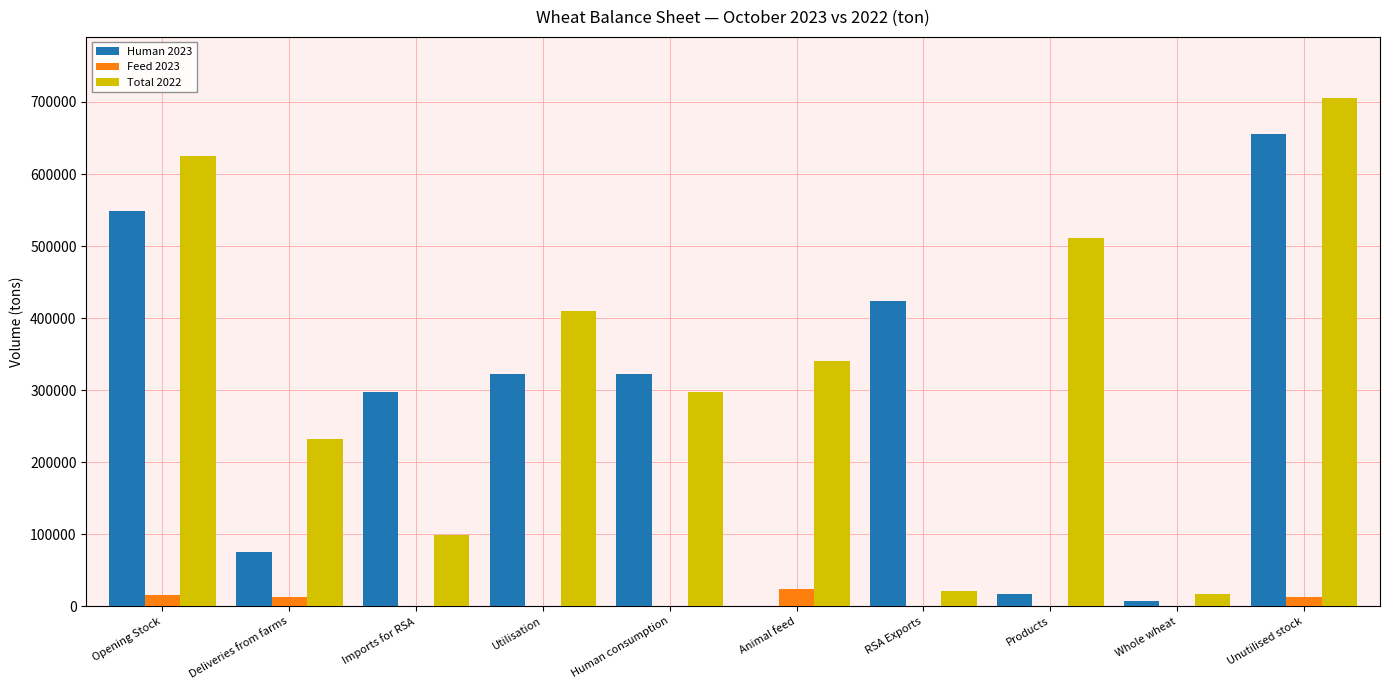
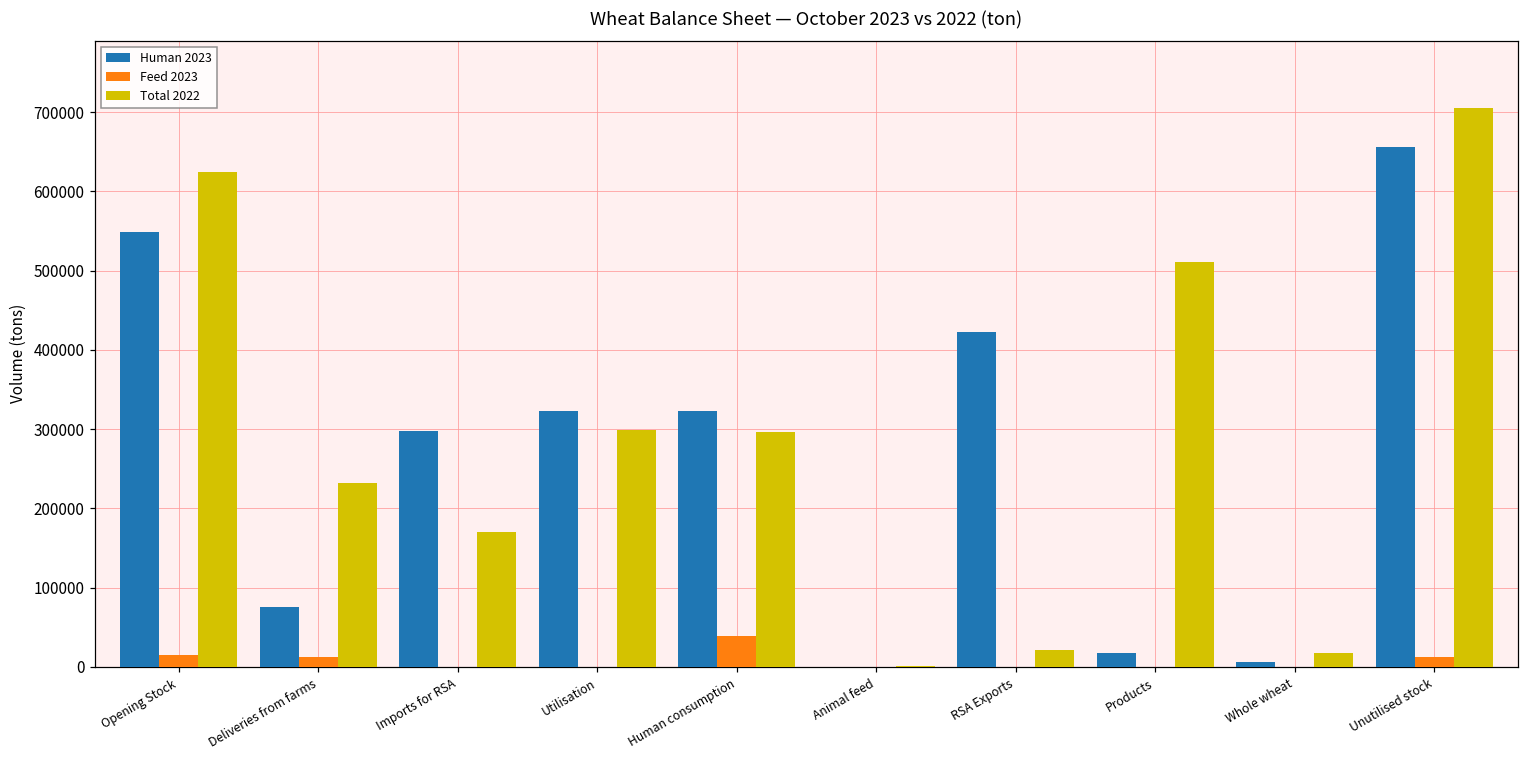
Total 2022, Imports for RSA: 100000 -> 170000
Total 2022, Utilisation: 410000 -> 300000
Feed 2023, Human consumption: 0 -> 40000
Feed 2023, Animal feed: 20000 -> 0
Total 2022, Animal feed: 340000 -> 0
